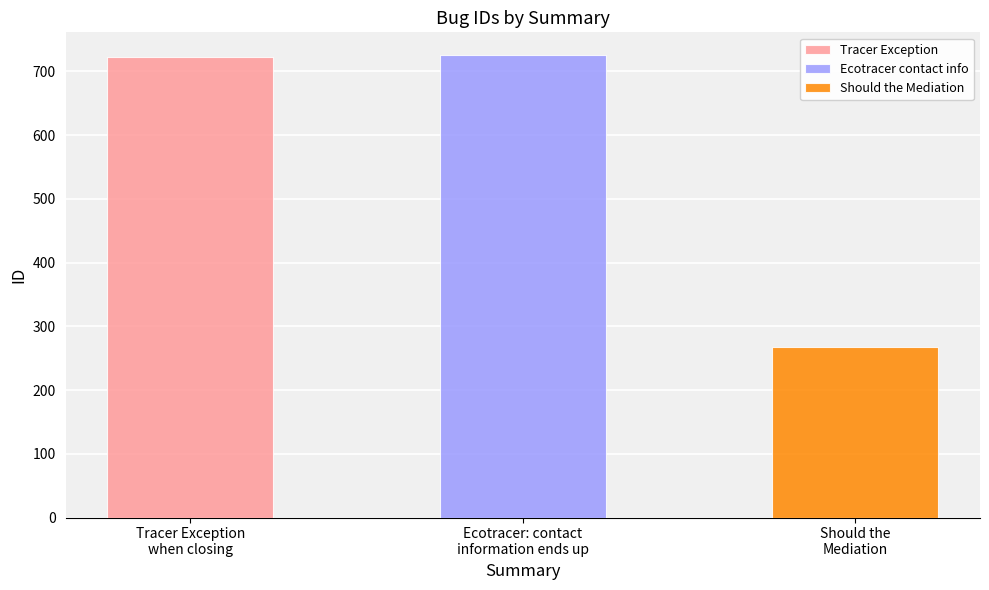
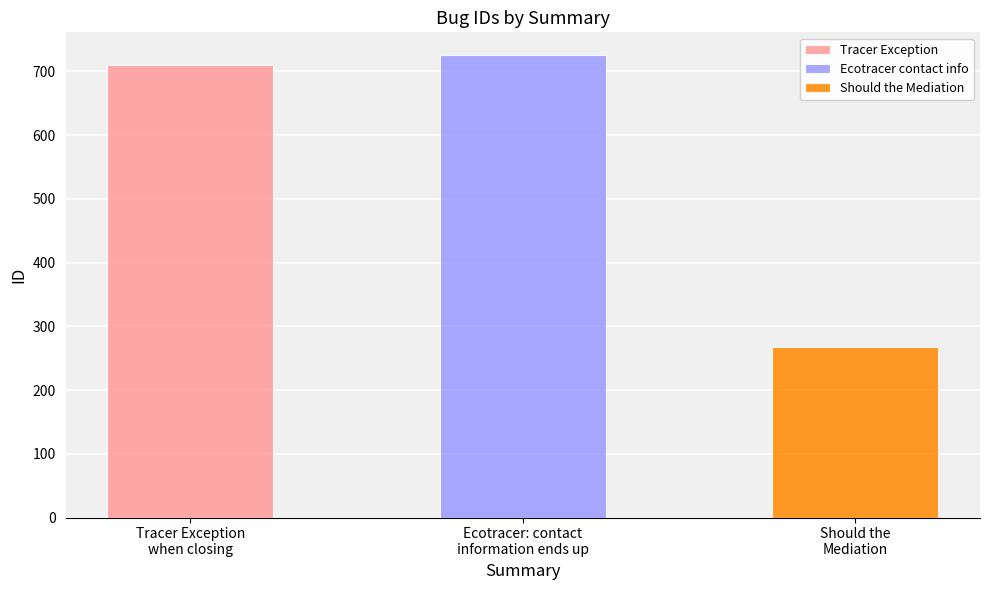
Tracer Exception when closing: 720 -> 710
